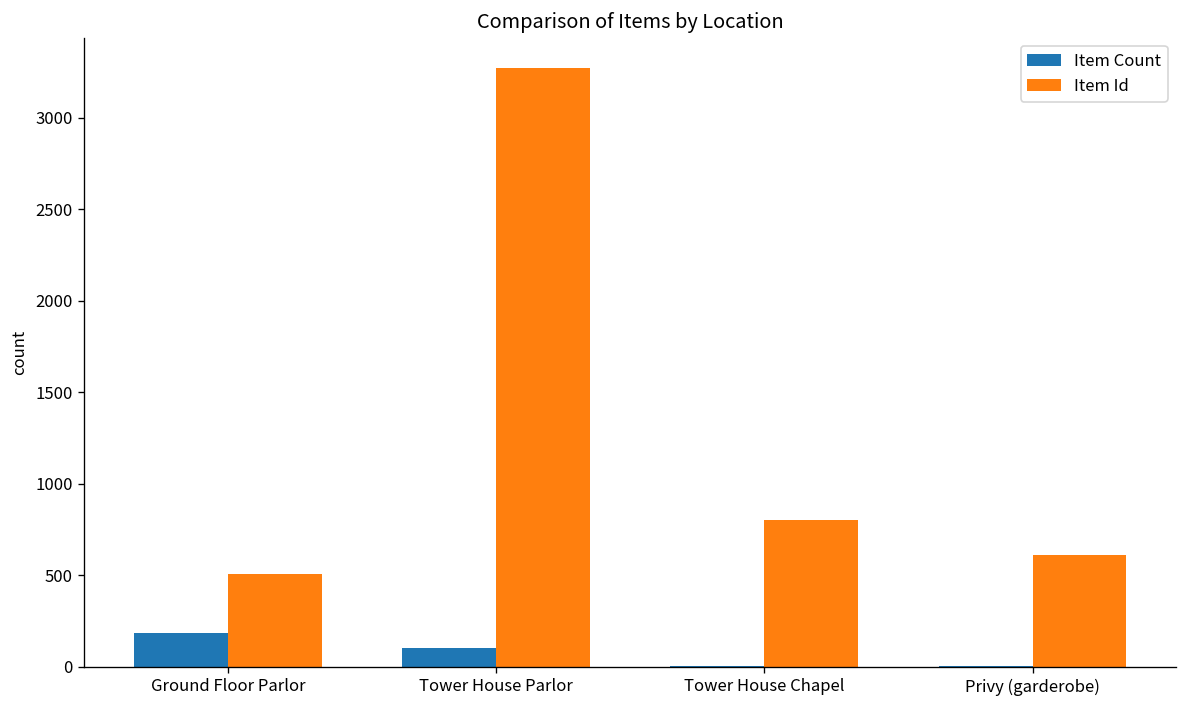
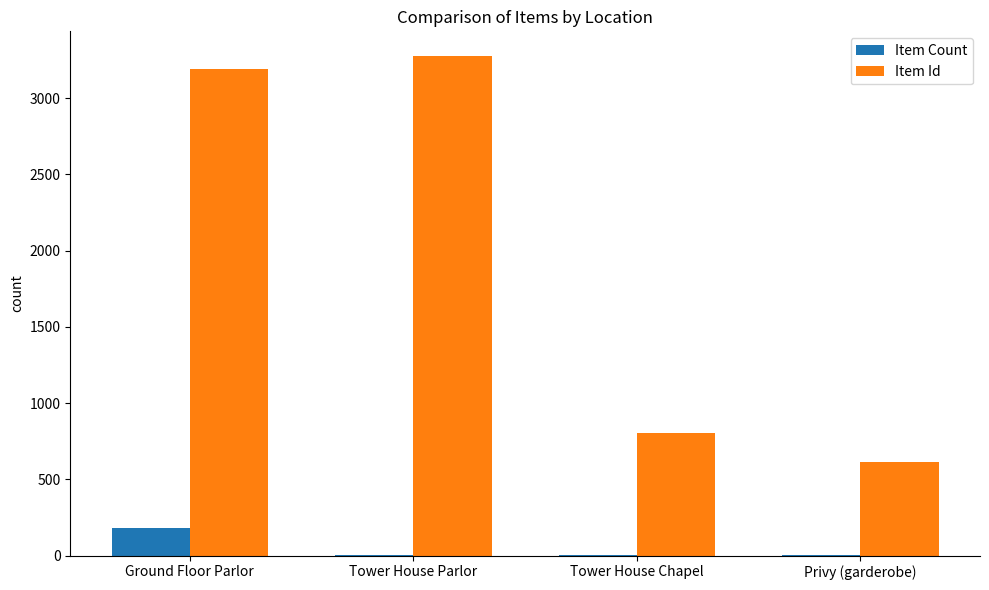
Item Id, Ground Floor Parlor: 510 -> 3190
Item Count, Tower House Parlor: 100 -> 0
